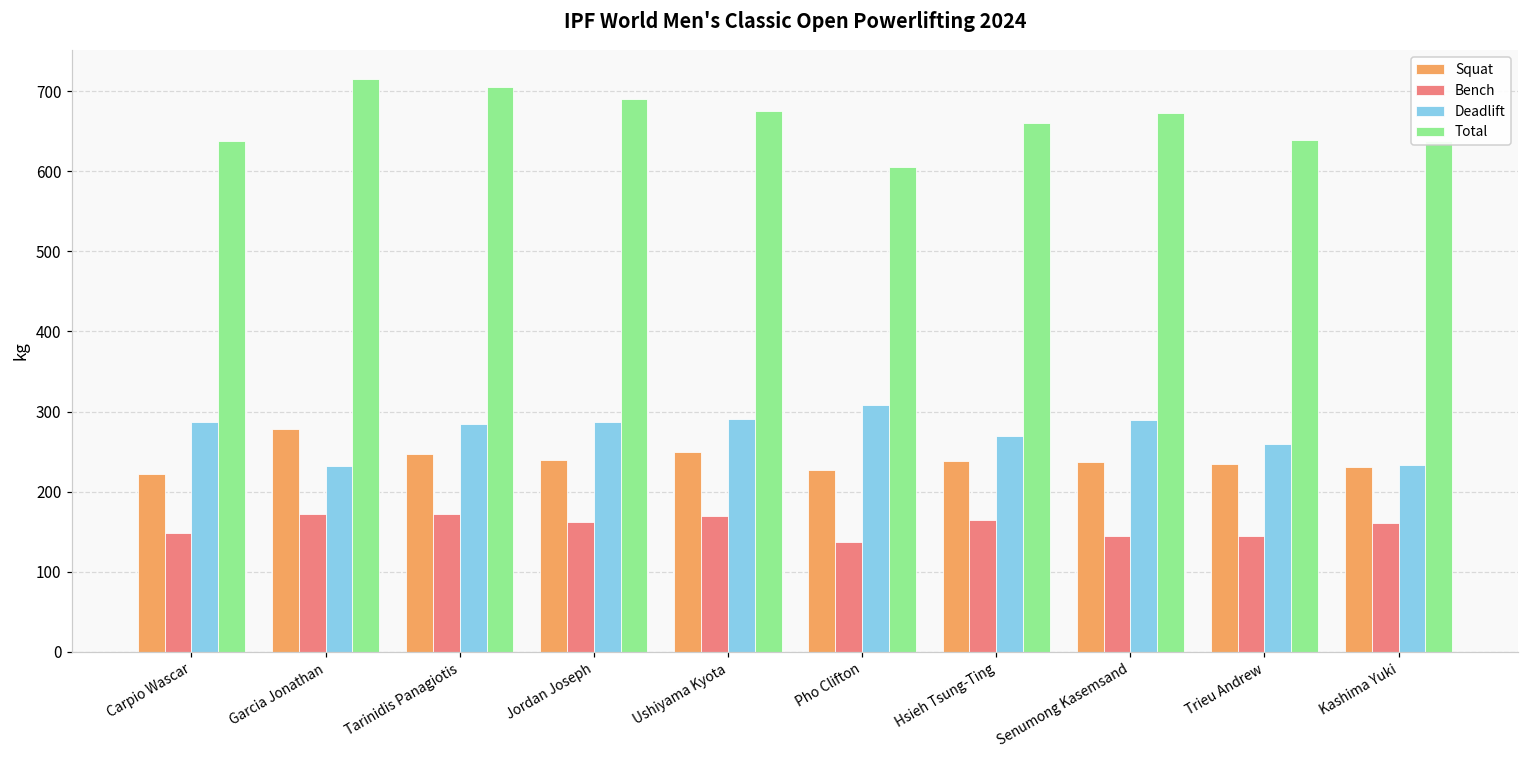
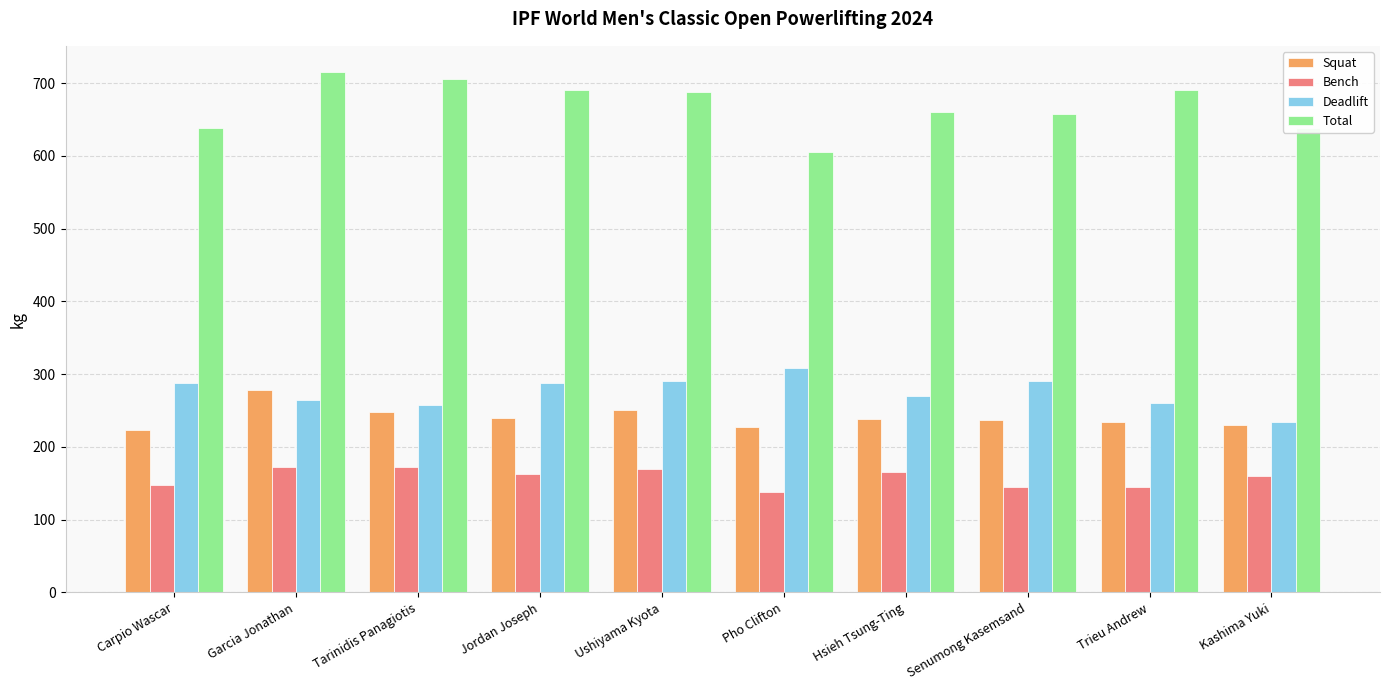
Deadlift, Garcia Jonathan: 230 -> 270
Deadlift, Tarinidis Panagiotis: 290 -> 260
Total, Ushiyama Kyota: 680 -> 690
Total, Senumong Kasemsand: 670 -> 660
Total, Trieu Andrew: 640 -> 690
